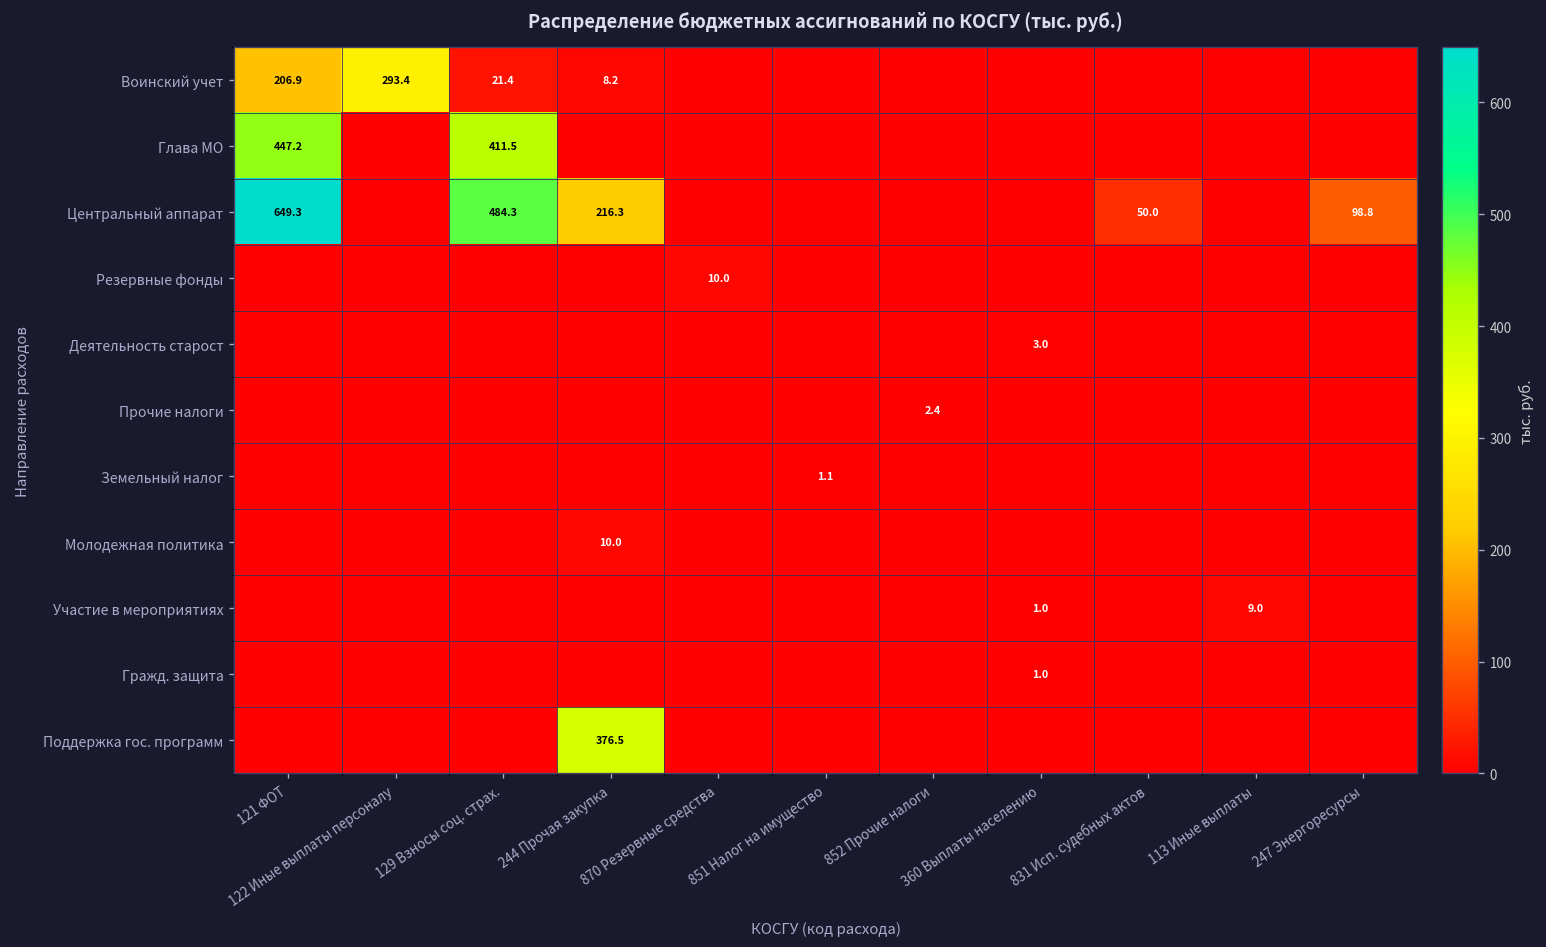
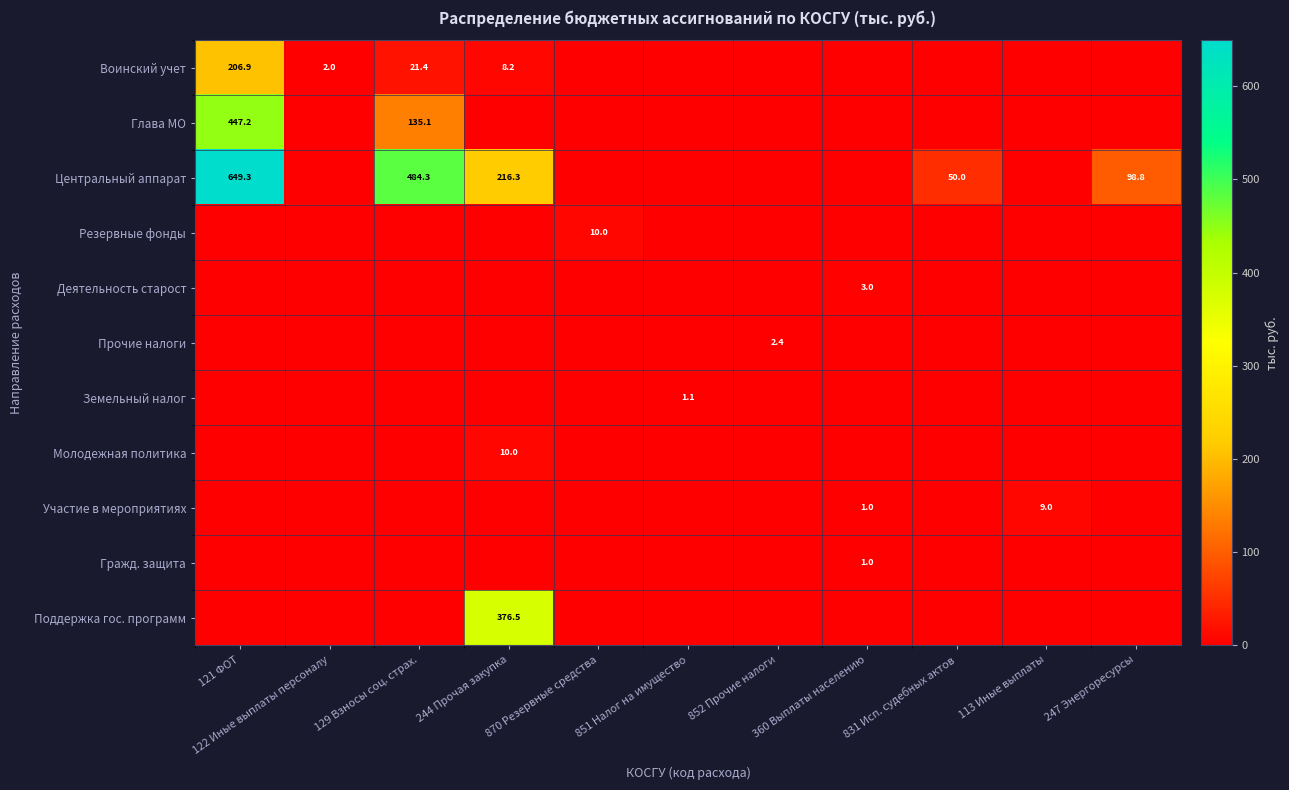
Воинский учет, 122 Иные выплаты персоналу: 293.4 -> 2.0
Глава МО, 129 Взносы соц. страх.: 411.5 -> 135.1
